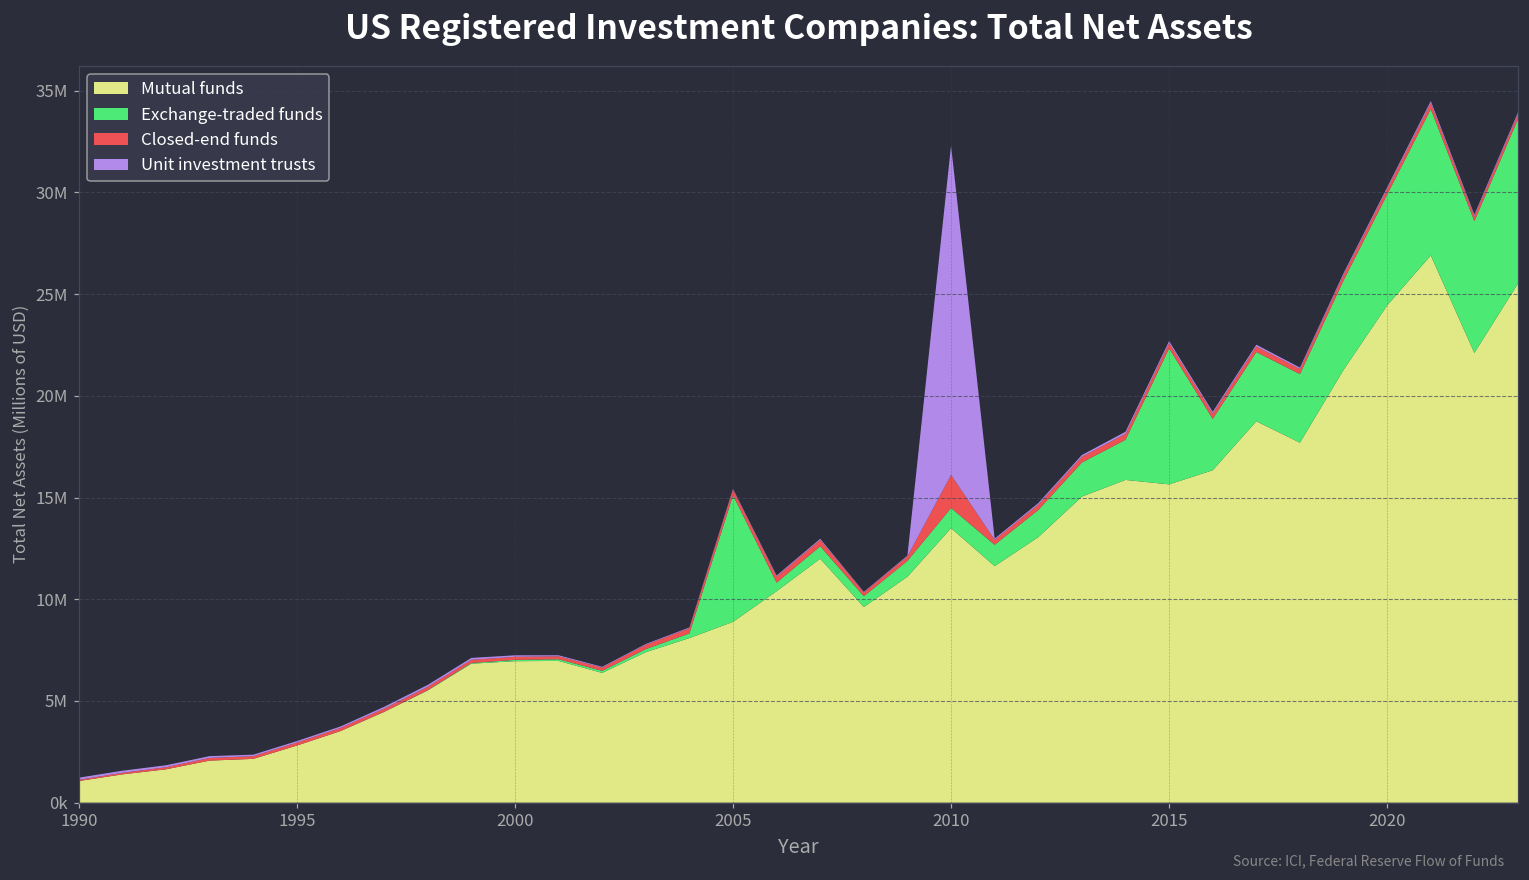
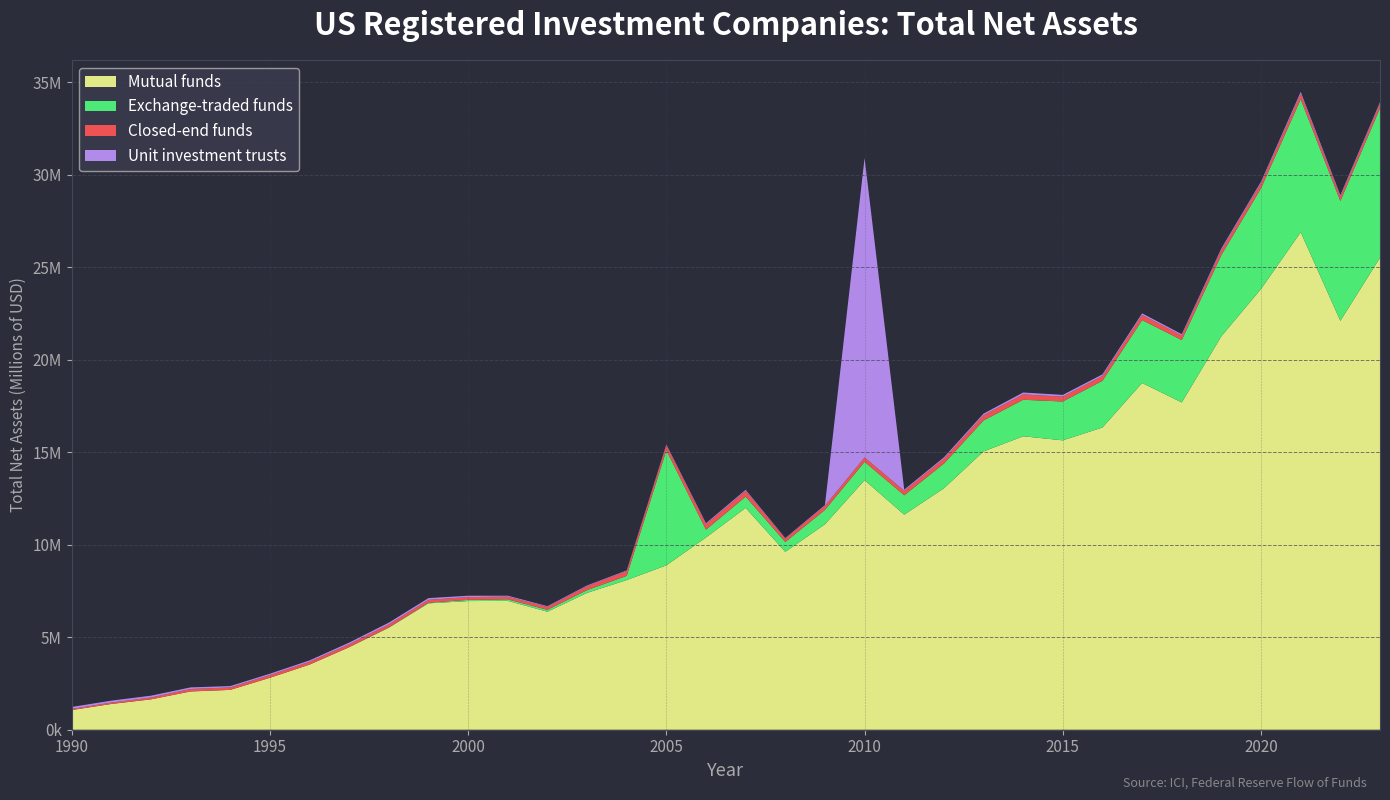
Closed-end funds, 2010: 1600000 -> 200000
Exchange-traded funds, 2015: 6700000 -> 2100000
Mutual funds, 2020: 24400000 -> 23800000
